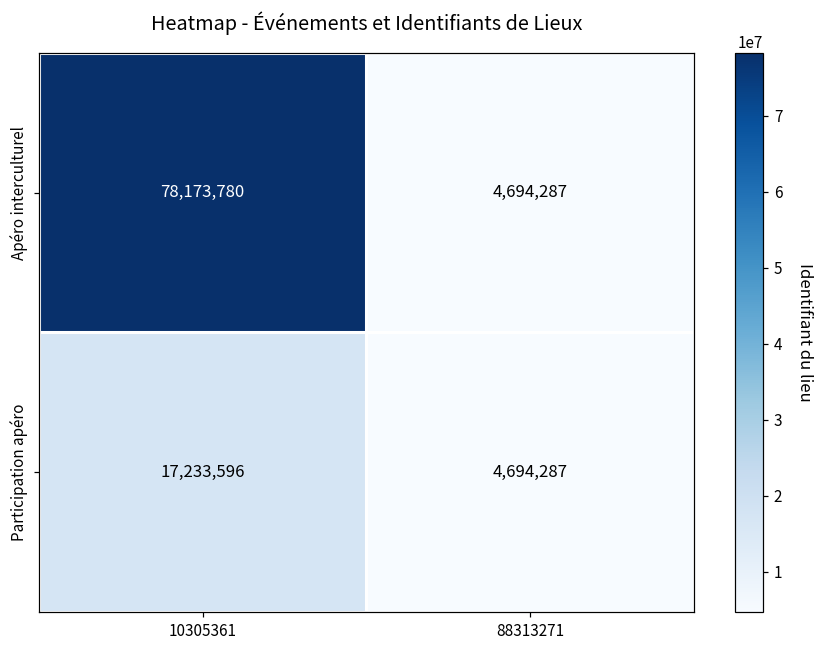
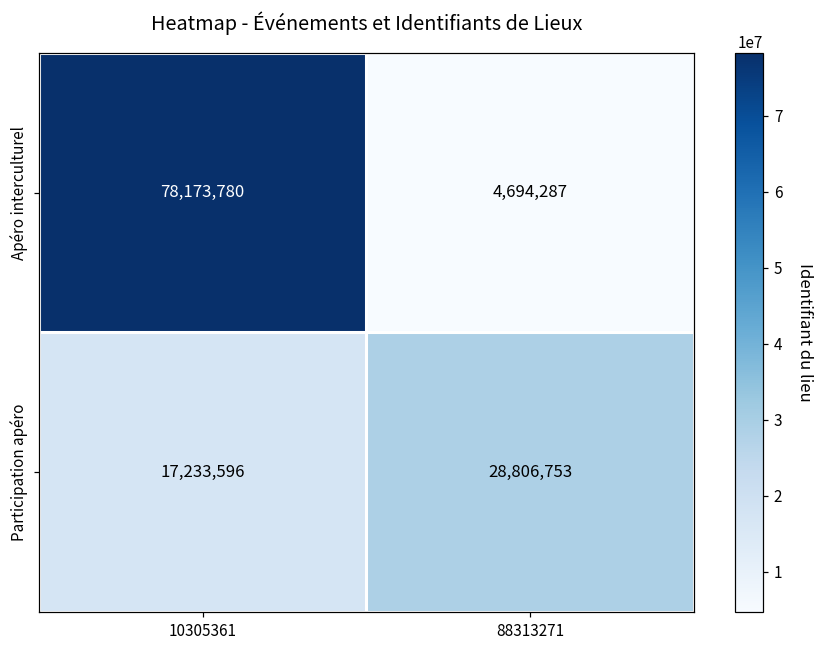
Participation apéro, 88313271: 4,694,287 -> 28,806,753
